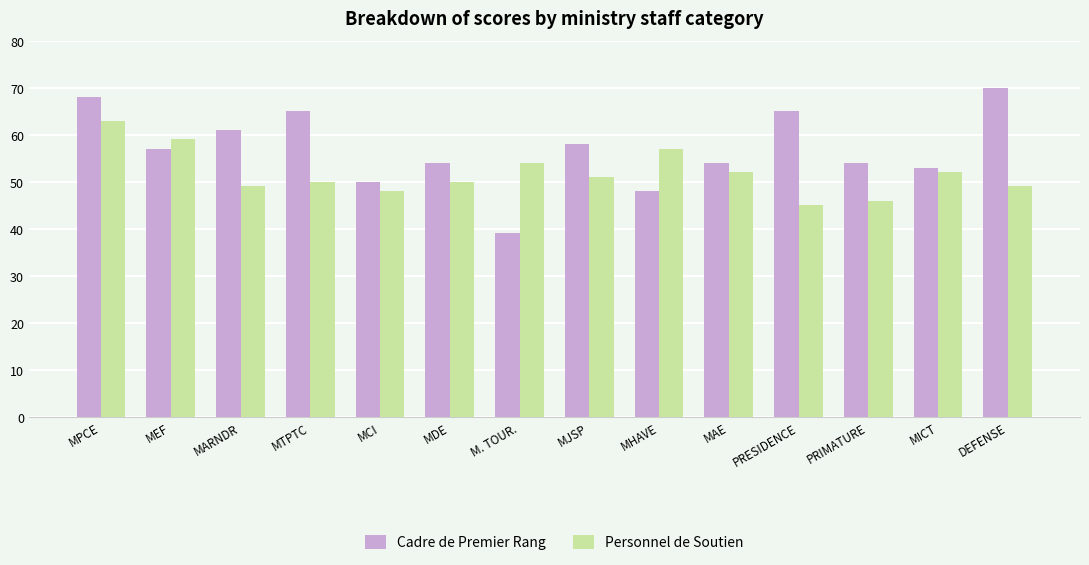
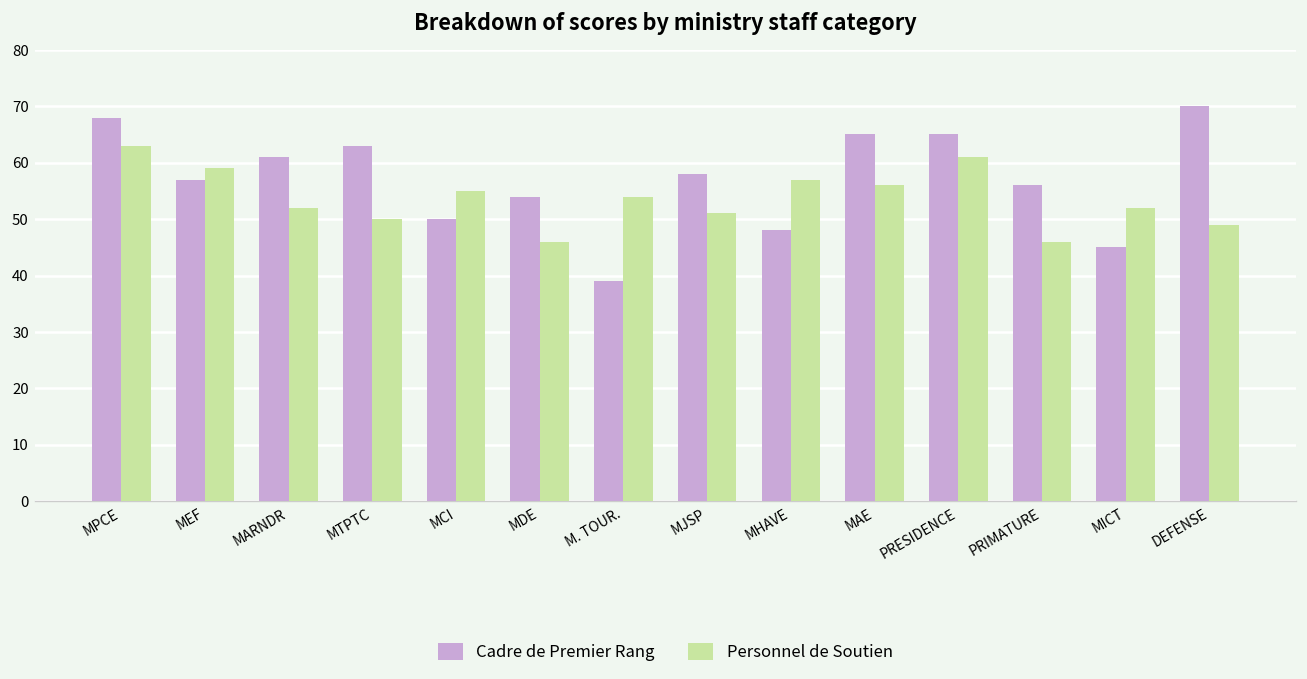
Personnel de Soutien, MARNDR: 49 -> 52
Cadre de Premier Rang, MTPTC: 65 -> 63
Personnel de Soutien, MCI: 48 -> 55
Personnel de Soutien, MDE: 50 -> 46
Cadre de Premier Rang, MAE: 54 -> 65
Personnel de Soutien, MAE: 52 -> 56
Personnel de Soutien, PRESIDENCE: 45 -> 61
Cadre de Premier Rang, PRIMATURE: 54 -> 56
Cadre de Premier Rang, MICT: 53 -> 45
